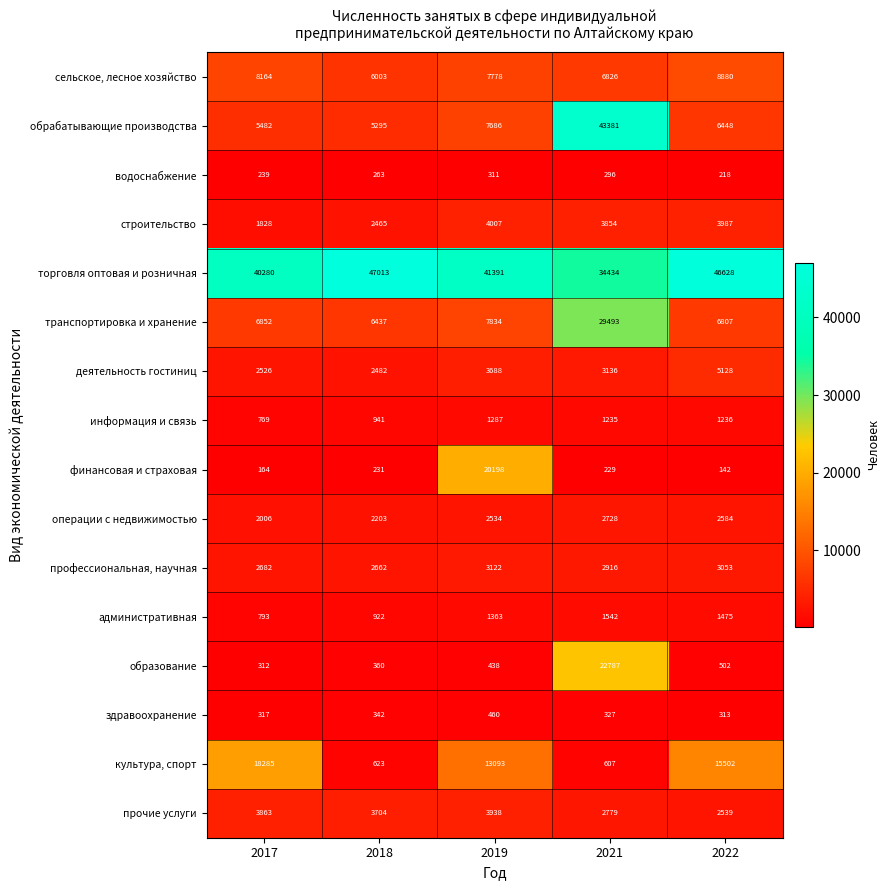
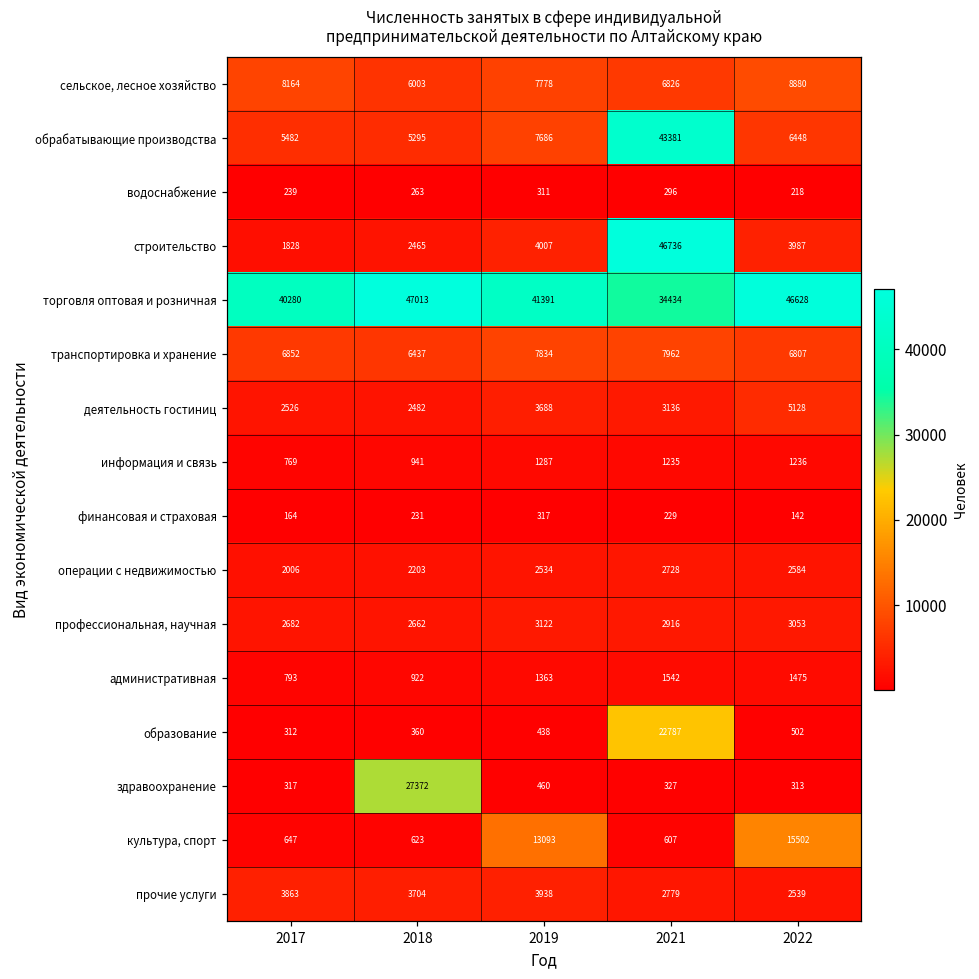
строительство, 2021: 3854 -> 46736
транспортировка и хранение, 2021: 29493 -> 7962
финансовая и страховая, 2019: 20198 -> 317
здравоохранение, 2018: 342 -> 27372
культура, спорт, 2017: 18285 -> 647
